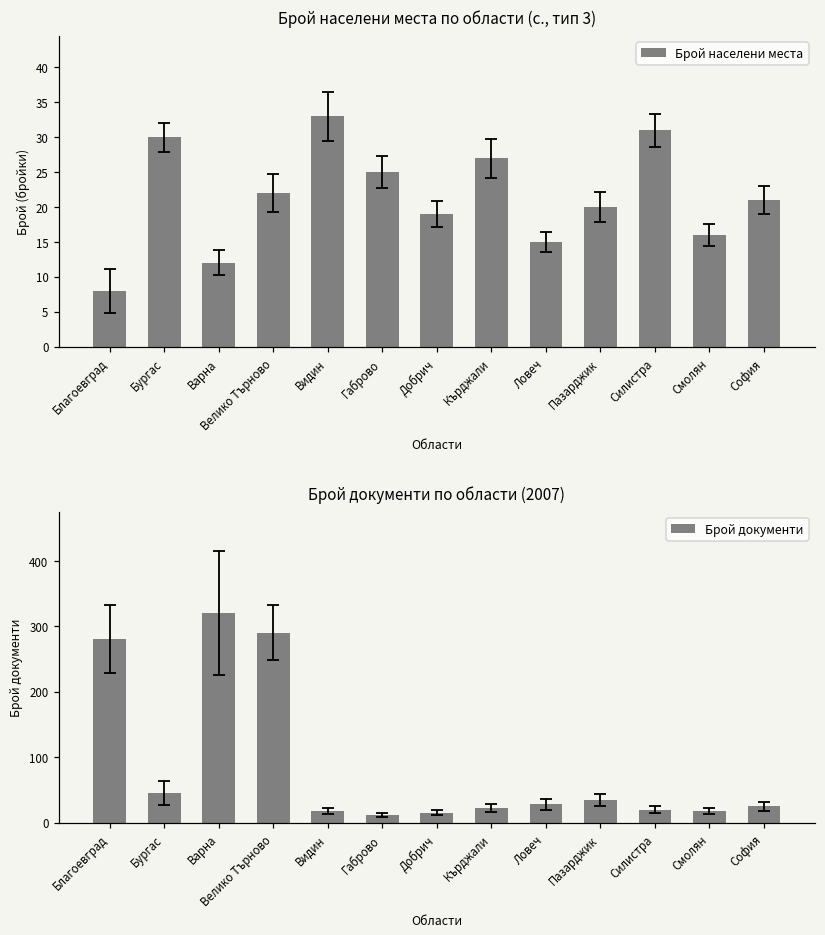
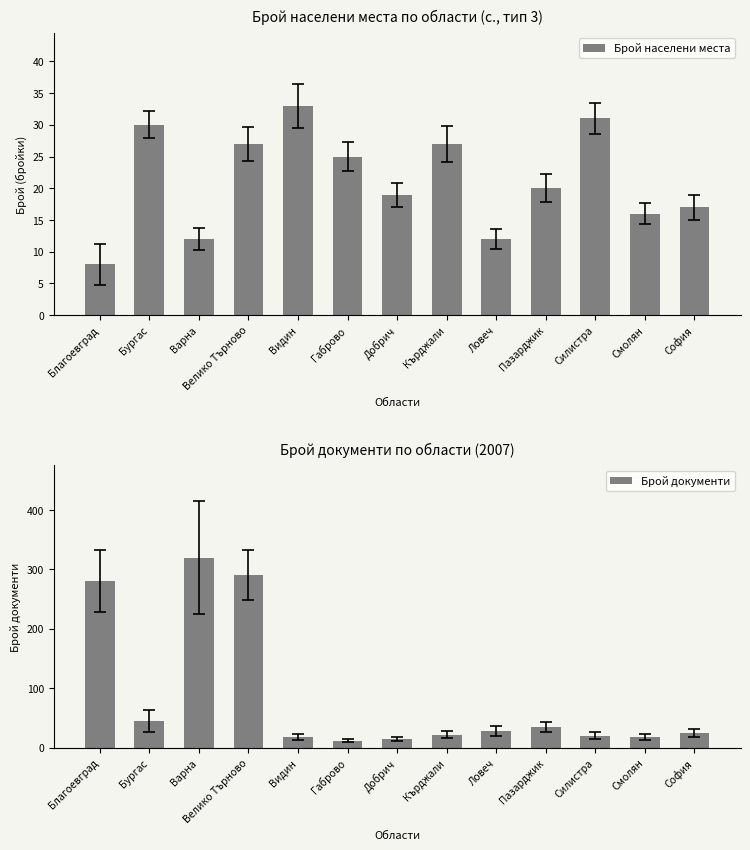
Брой населени места по области (с., тип 3), Брой населени места, Велико Търново: 22 -> 27
Брой населени места по области (с., тип 3), Брой населени места, Ловеч: 15 -> 12
Брой населени места по области (с., тип 3), Брой населени места, София: 21 -> 17
